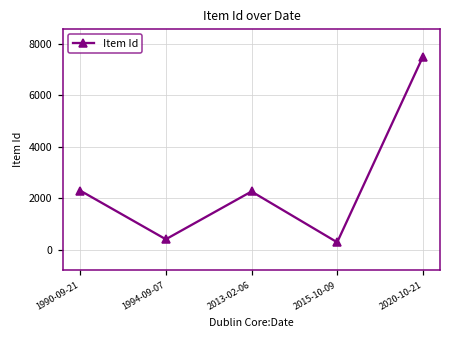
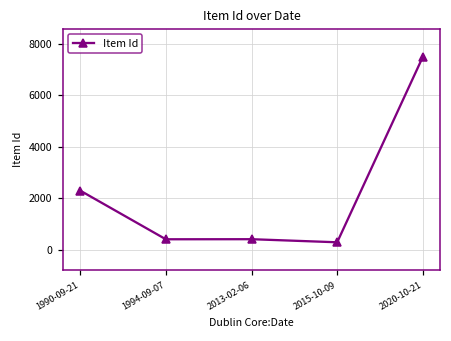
2013-02-06: 2300 -> 400
